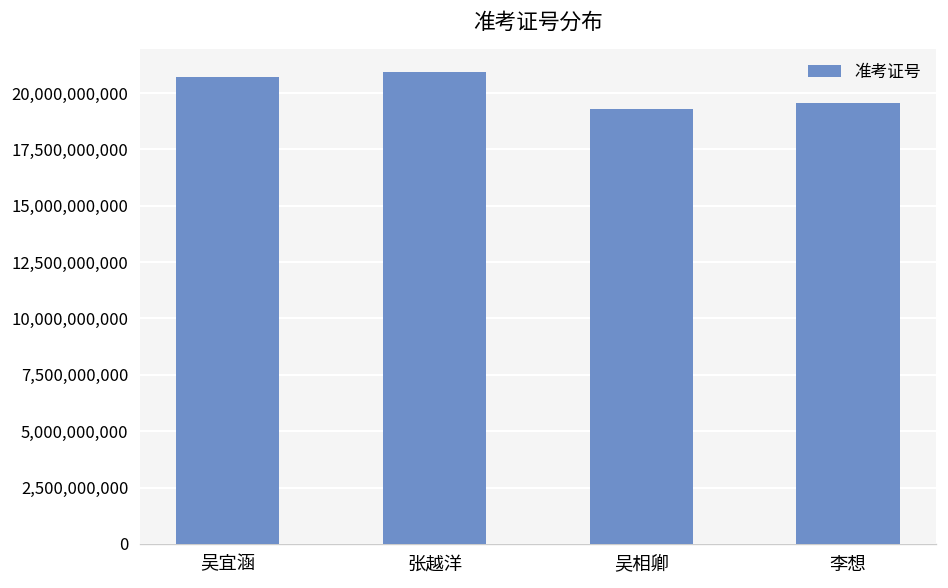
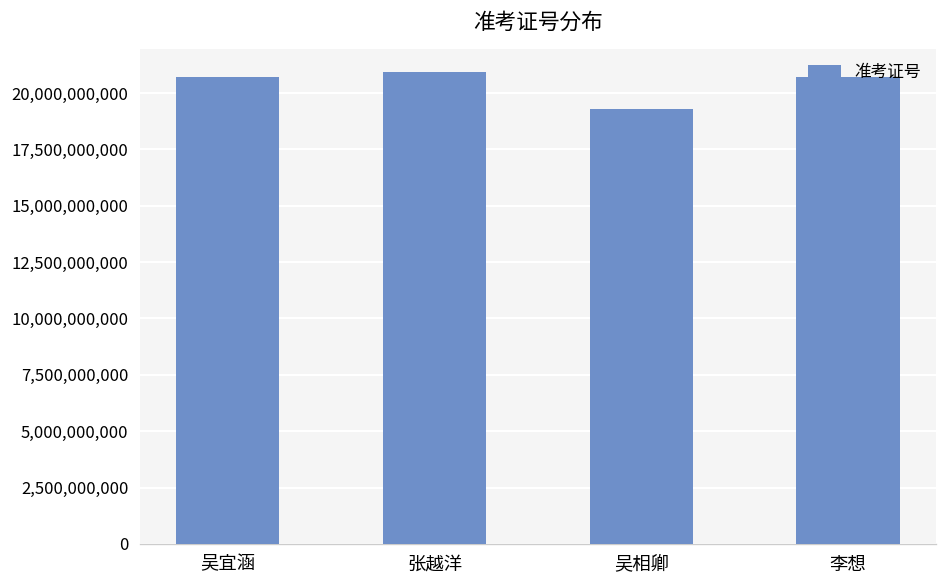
李想: 19,500,000,000 -> 20,700,000,000
